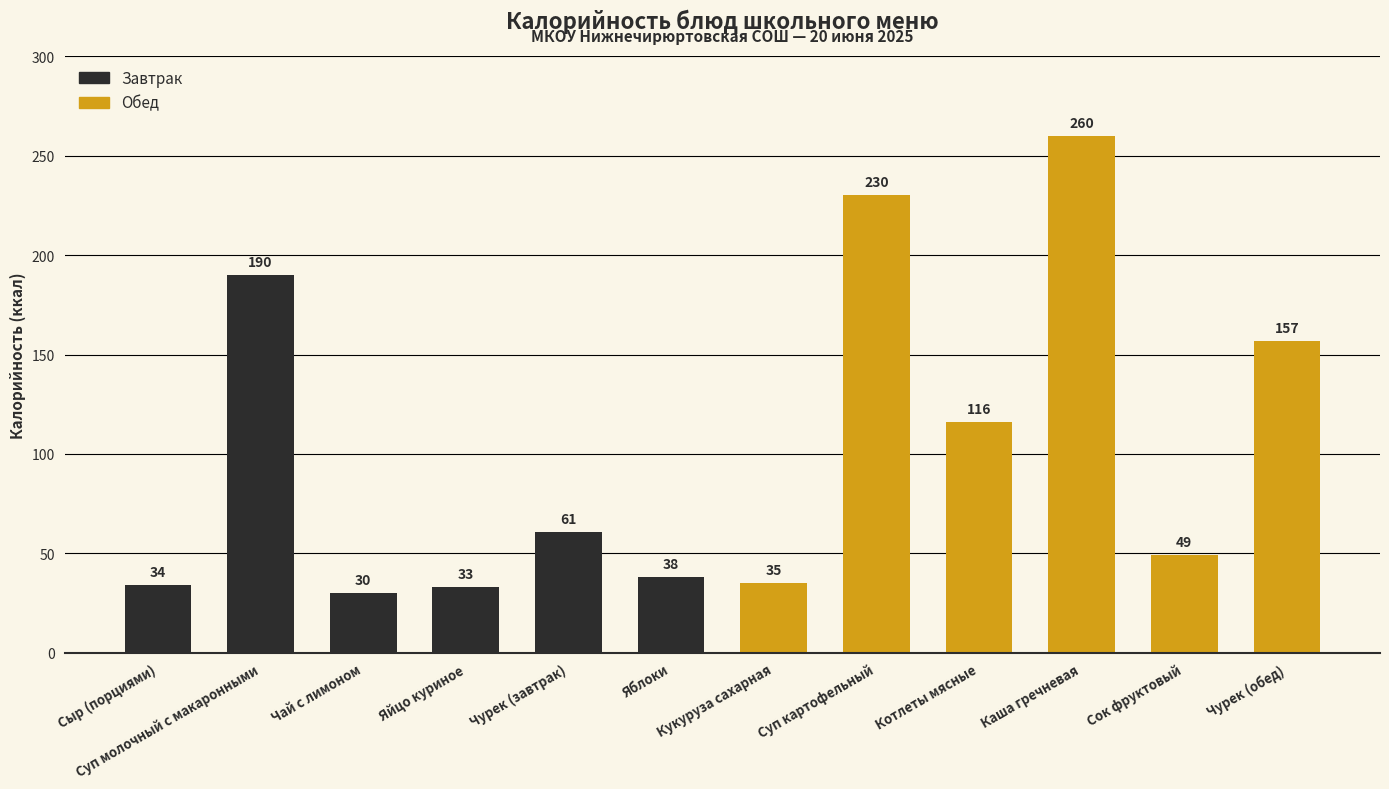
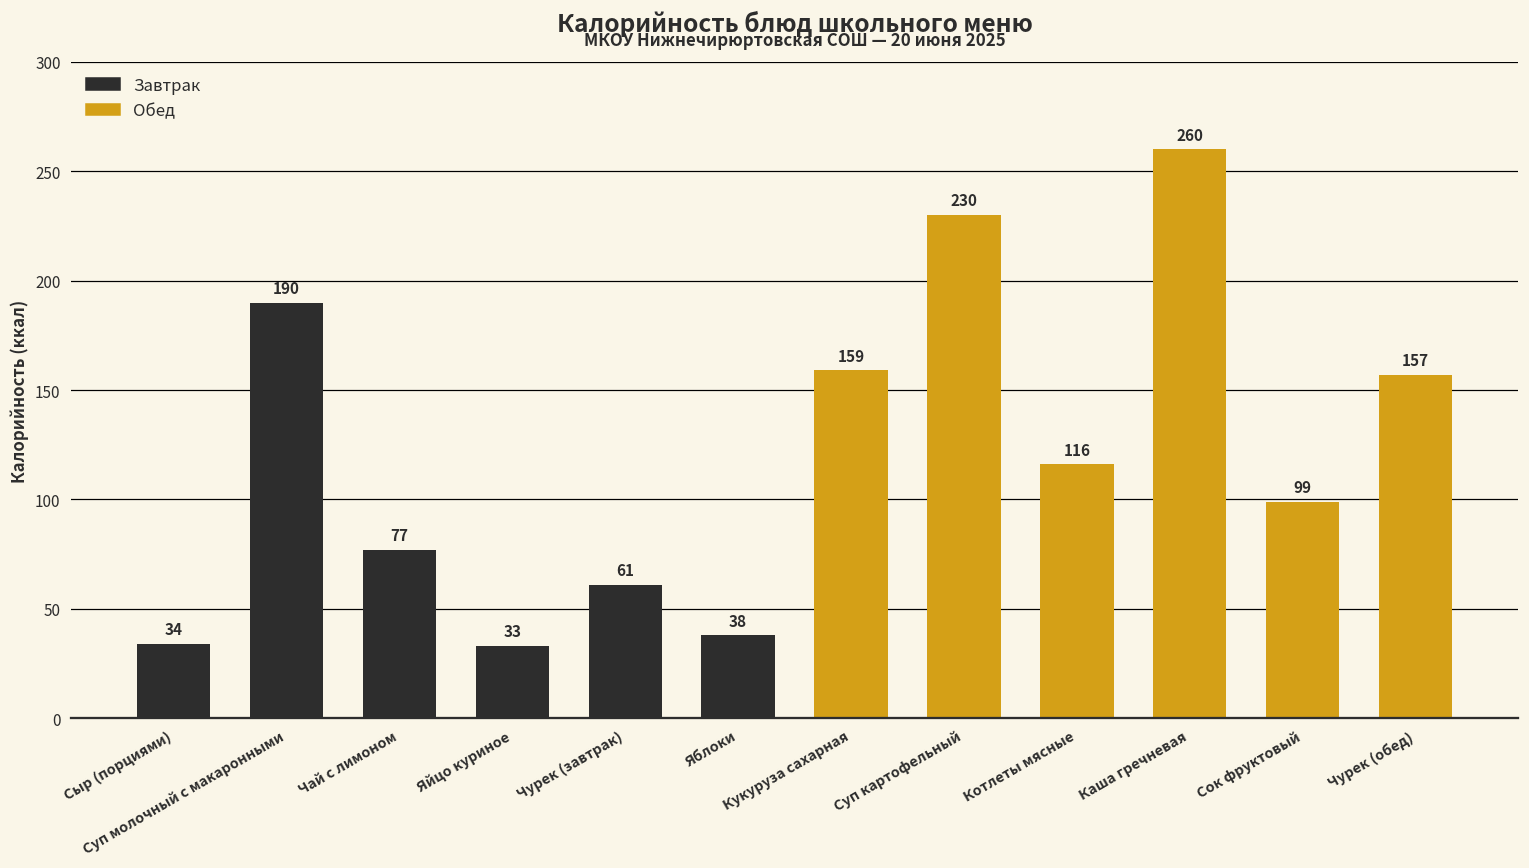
Чай с лимоном: 30 -> 77
Кукуруза сахарная: 35 -> 159
Сок фруктовый: 49 -> 99
